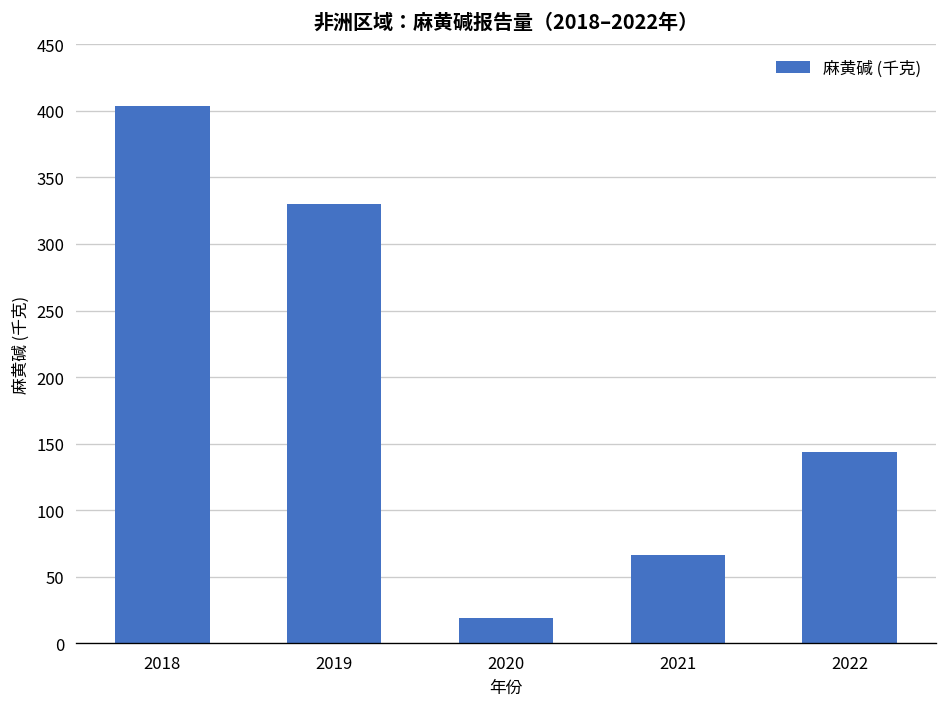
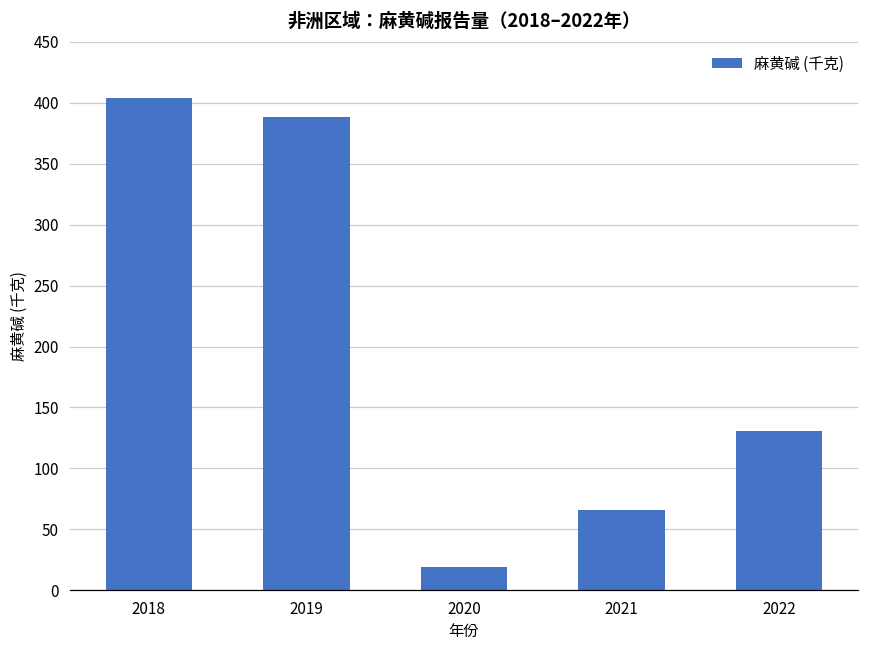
2019: 330 -> 388
2022: 144 -> 131
